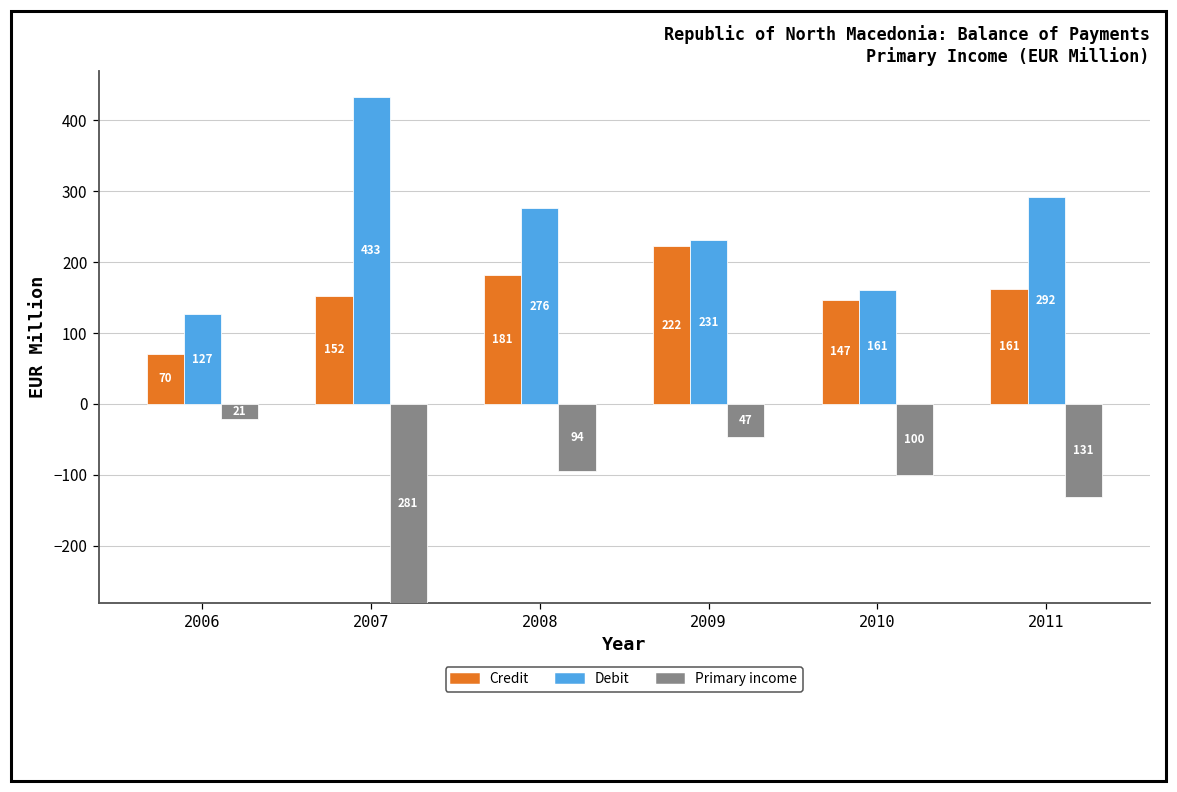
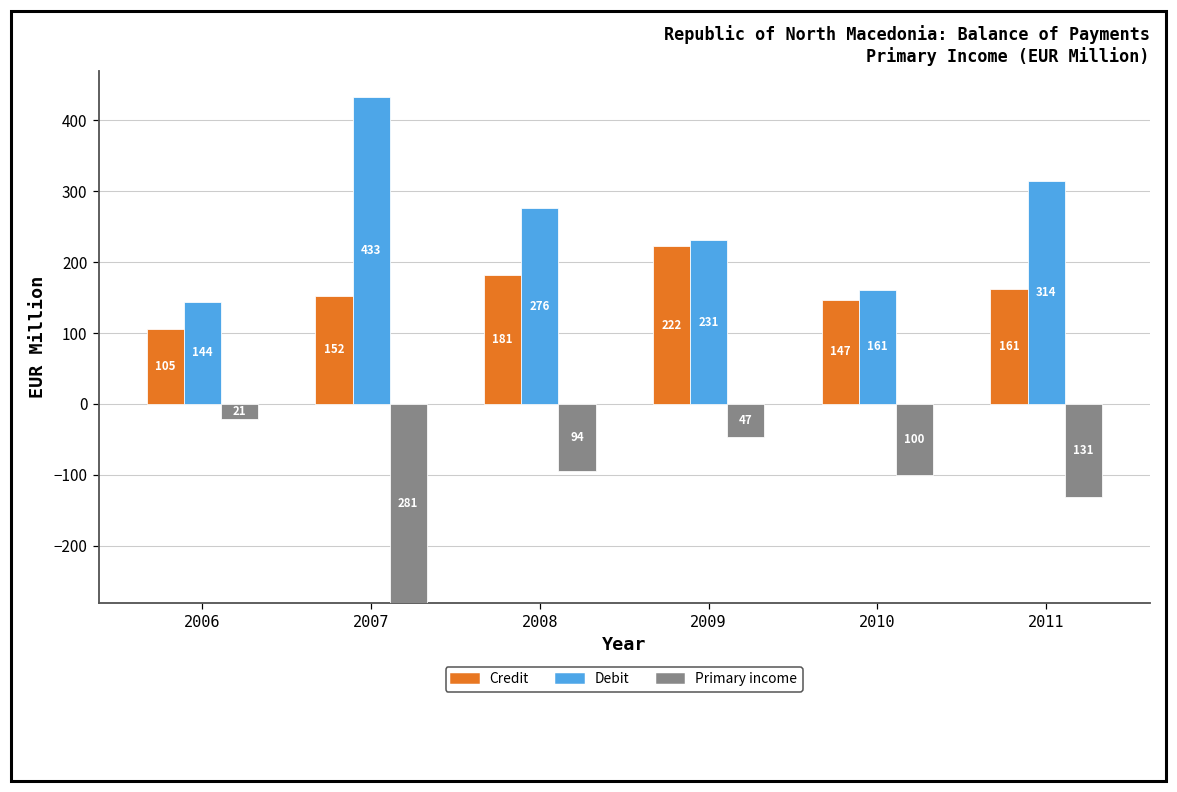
Credit, 2006: 70 -> 105
Debit, 2006: 127 -> 144
Debit, 2011: 292 -> 314
